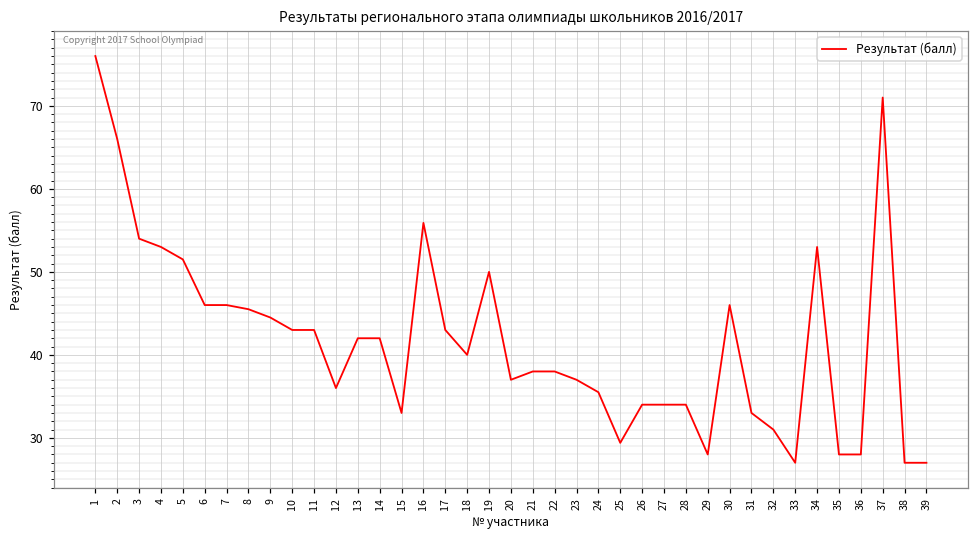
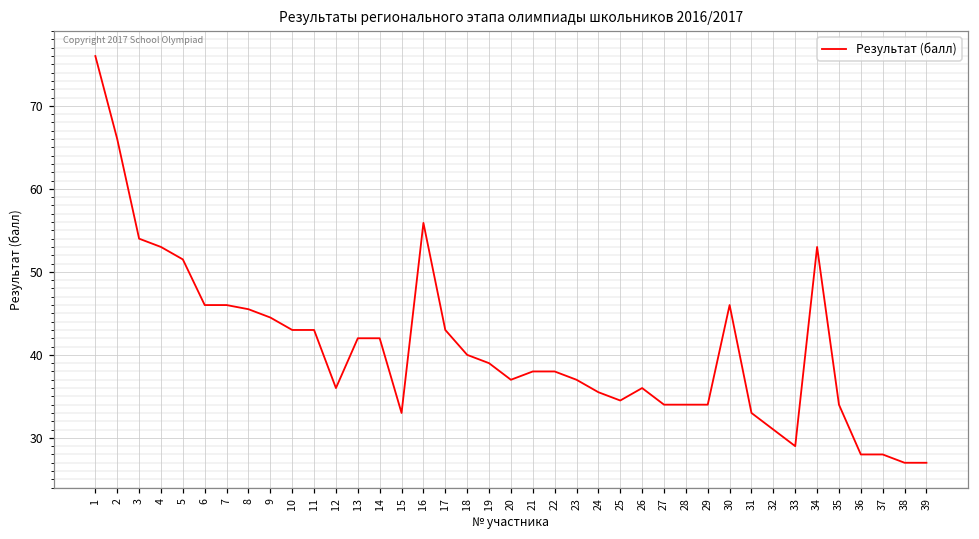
19: 50 -> 39
25: 29 -> 35
26: 34 -> 36
29: 28 -> 34
33: 27 -> 29
35: 28 -> 34
37: 71 -> 28
